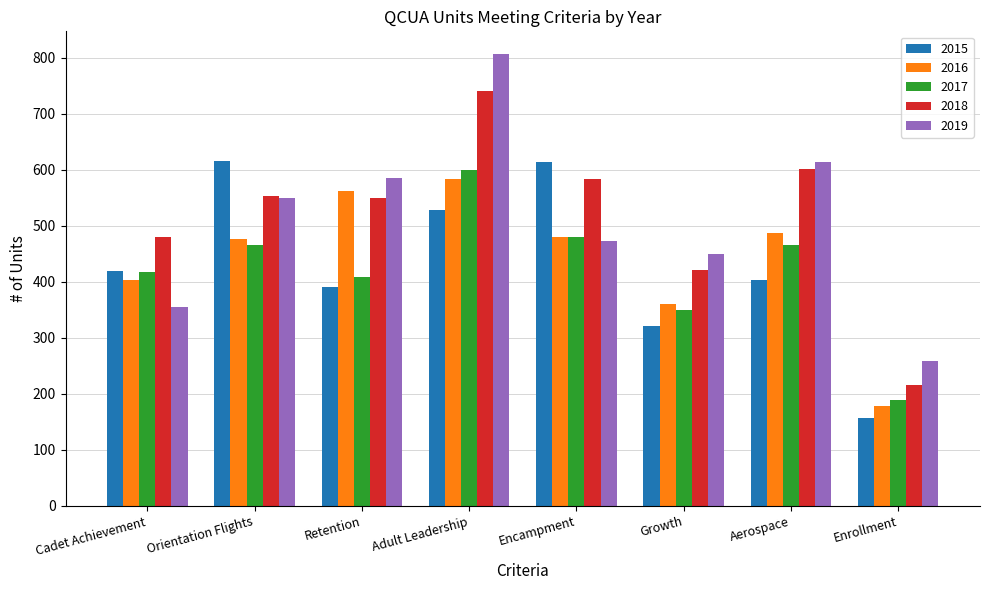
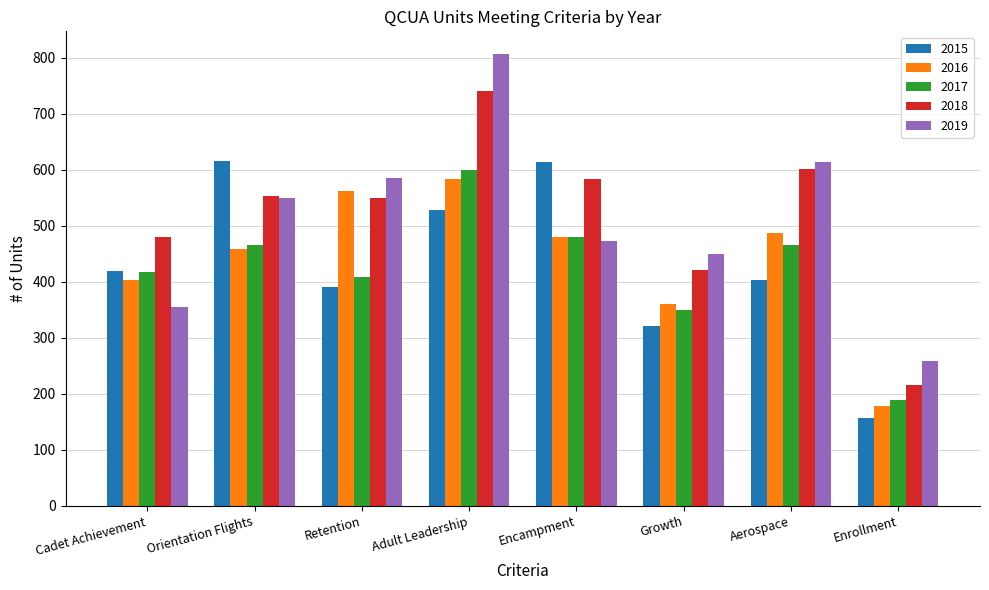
2016, Orientation Flights: 480 -> 460
